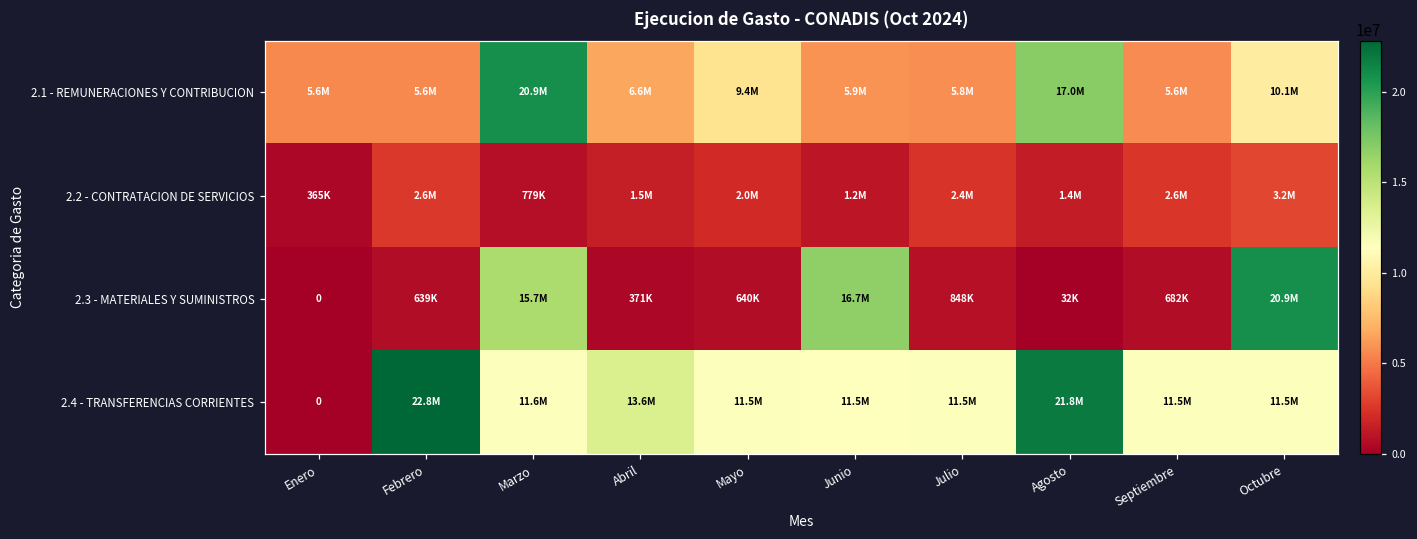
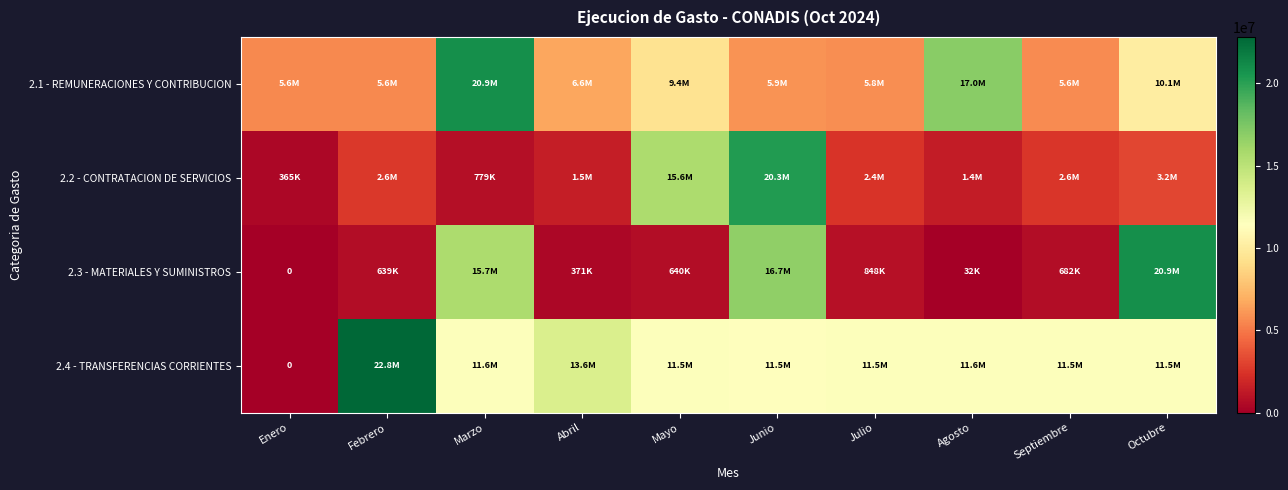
2.2 - CONTRATACION DE SERVICIOS, Mayo: 2.0M -> 15.6M
2.2 - CONTRATACION DE SERVICIOS, Junio: 1.2M -> 20.3M
2.4 - TRANSFERENCIAS CORRIENTES, Agosto: 21.8M -> 11.6M
